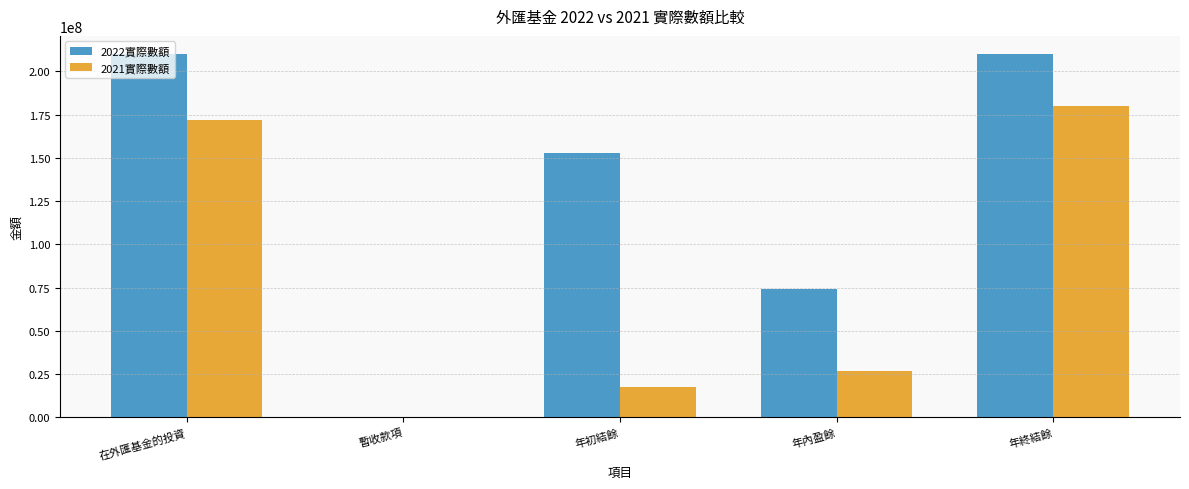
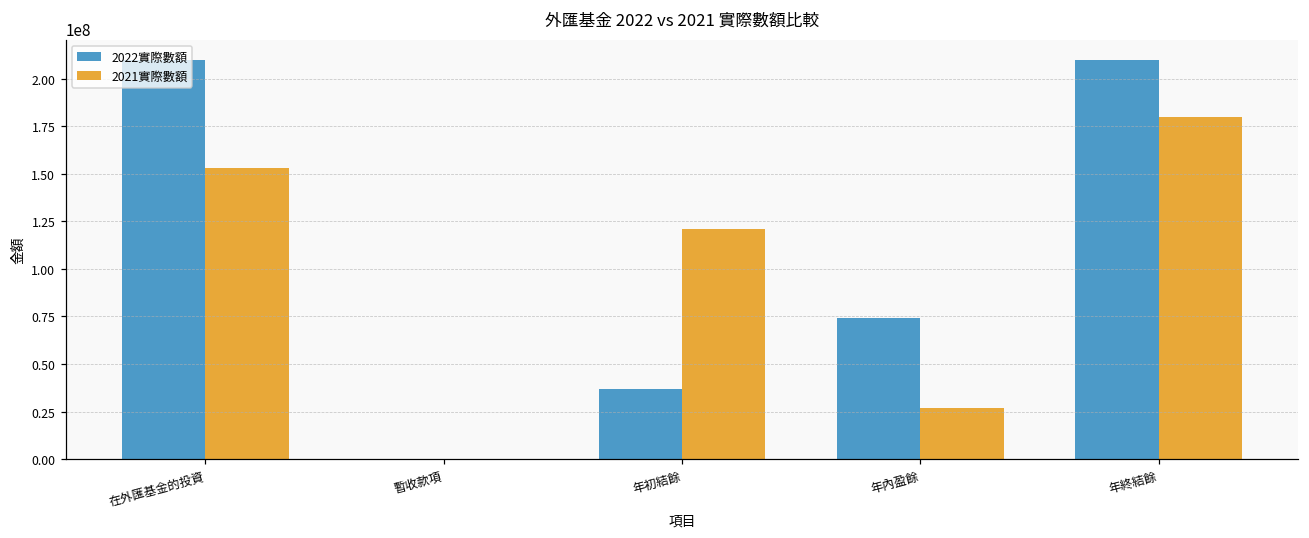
2021實際數額, 在外匯基金的投資: 172000000 -> 153000000
2022實際數額, 年初結餘: 153000000 -> 37000000
2021實際數額, 年初結餘: 18000000 -> 121000000
